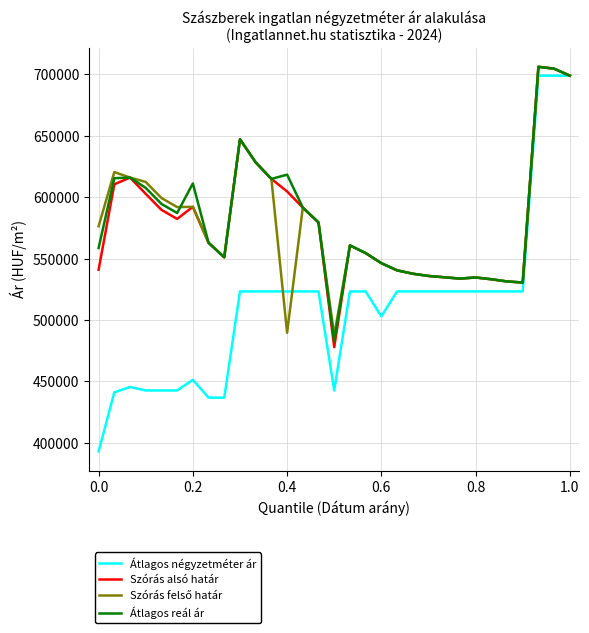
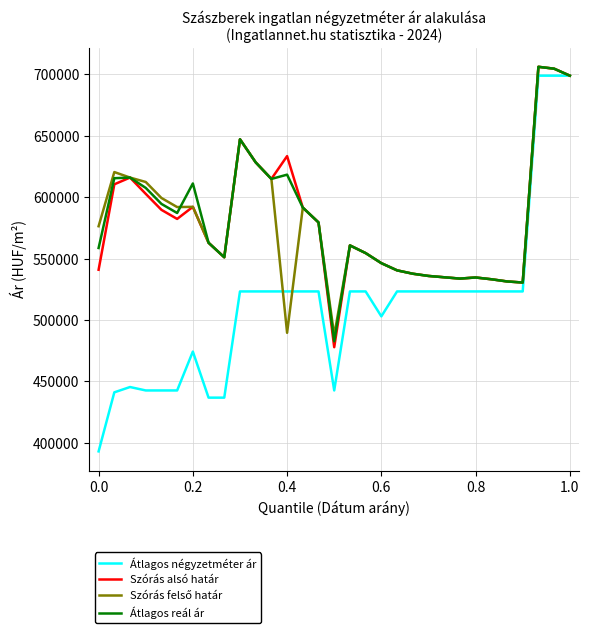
Átlagos négyzetméter ár, 0.2: 451000 -> 474000
Szórás alsó határ, 0.4: 605000 -> 634000
